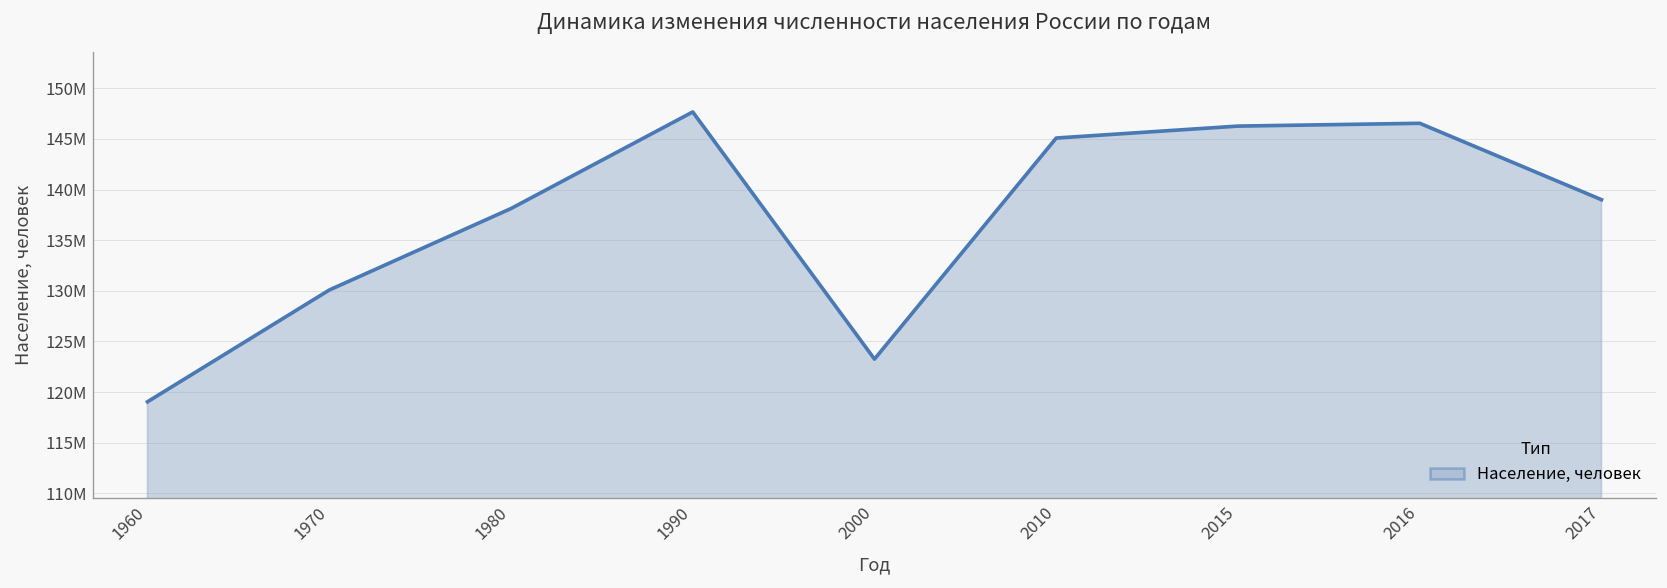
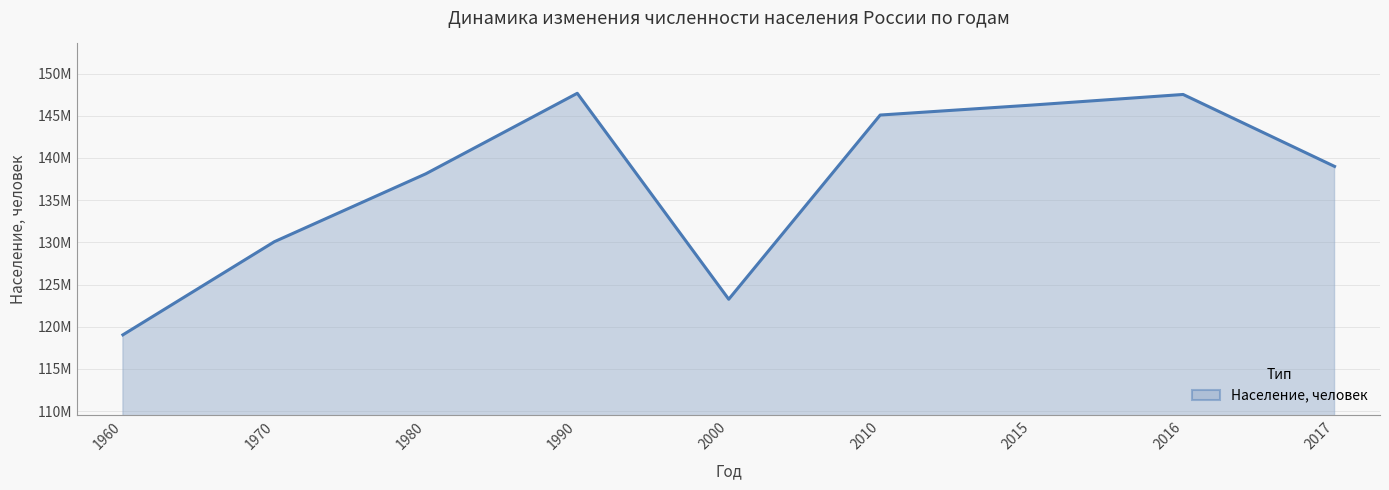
2016: 147000000 -> 148000000
